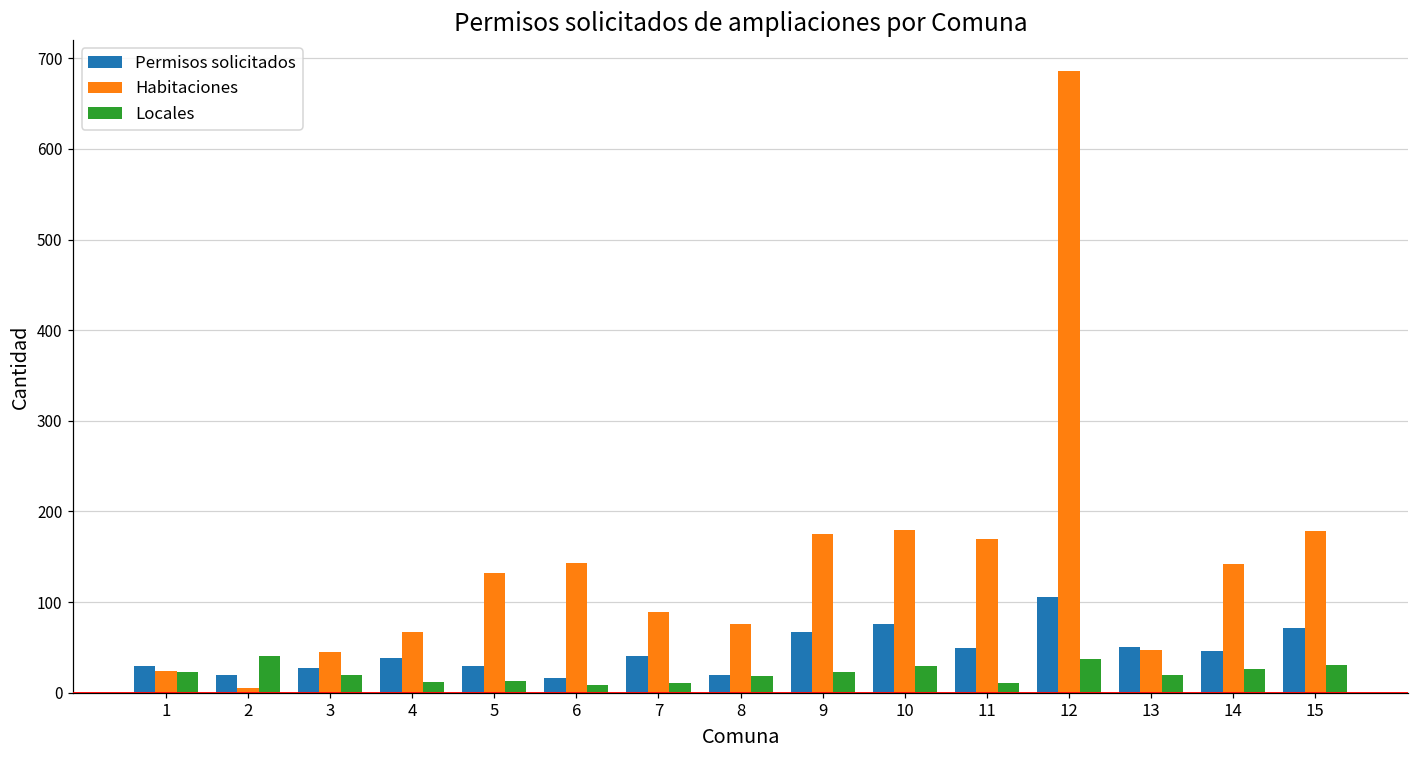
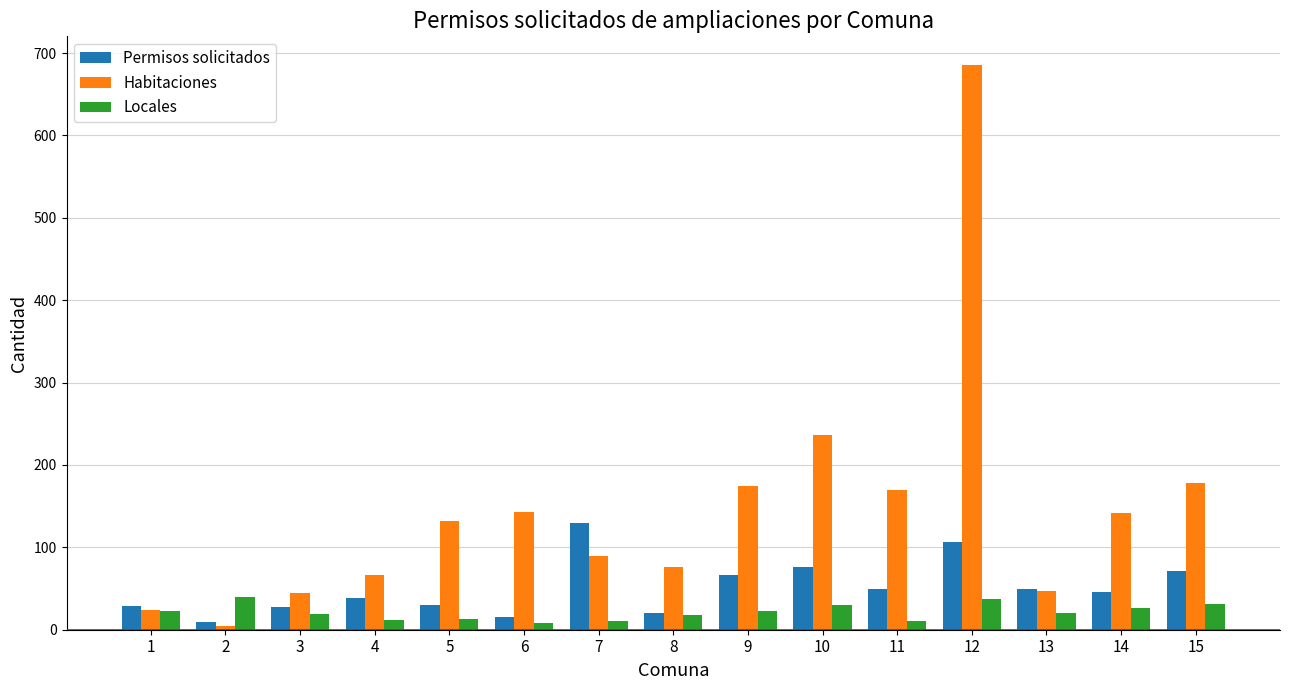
Permisos solicitados, 2: 20 -> 10
Permisos solicitados, 7: 40 -> 130
Habitaciones, 10: 180 -> 240
